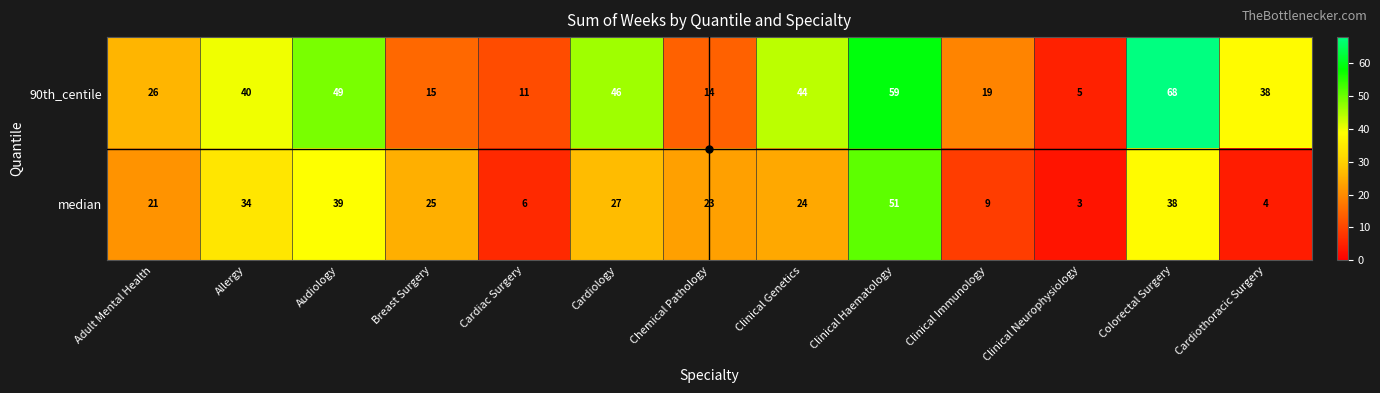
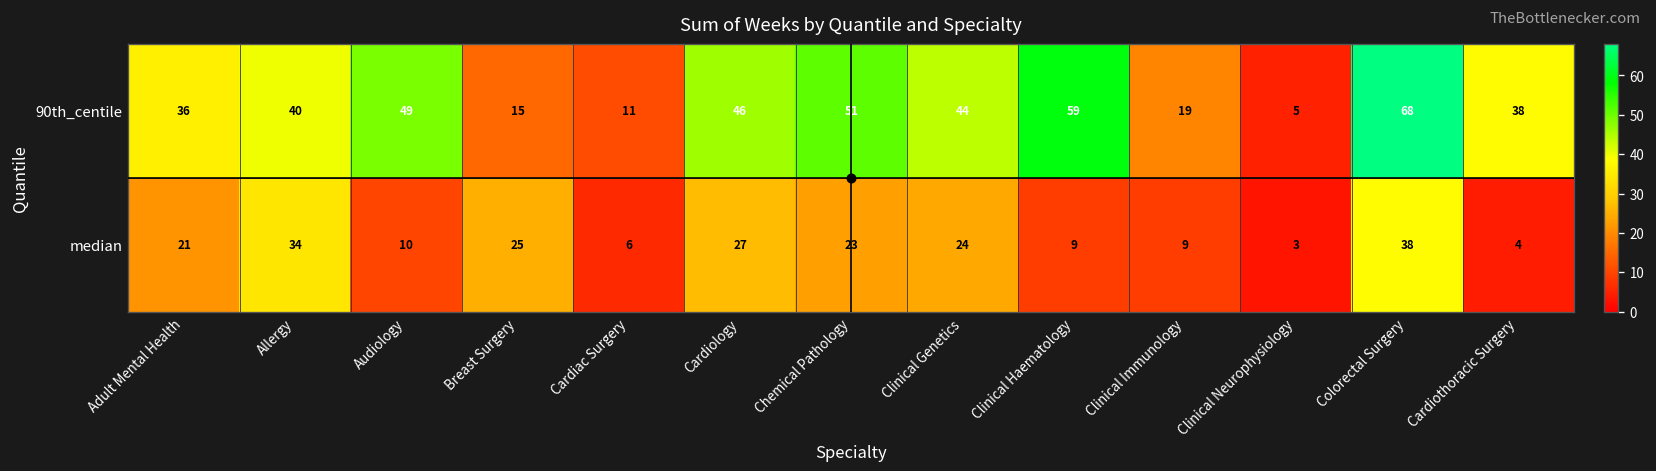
90th_centile, Adult Mental Health: 26 -> 36
90th_centile, Chemical Pathology: 14 -> 51
median, Audiology: 39 -> 10
median, Clinical Haematology: 51 -> 9
